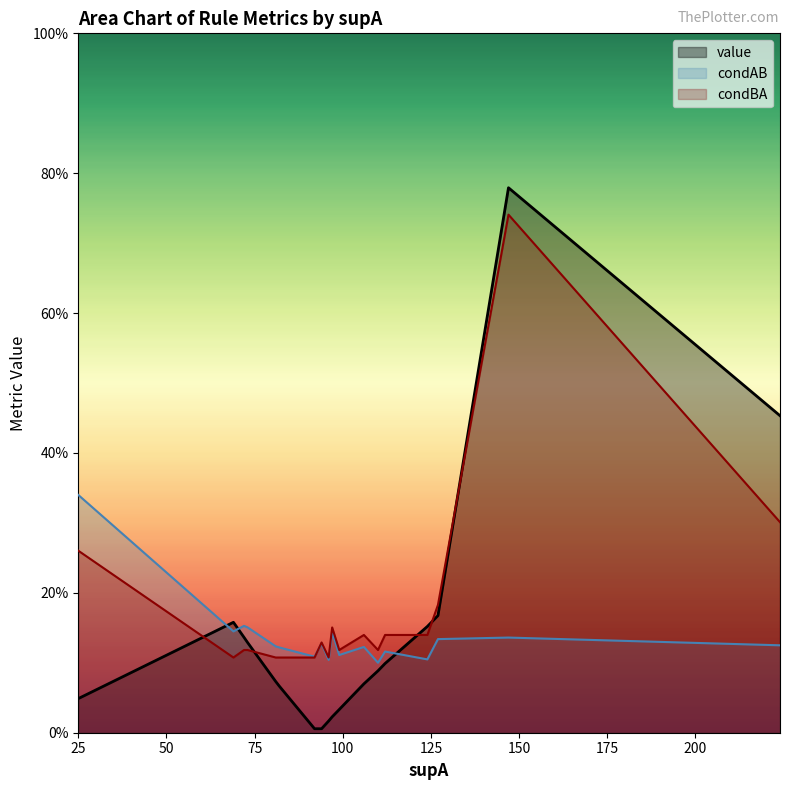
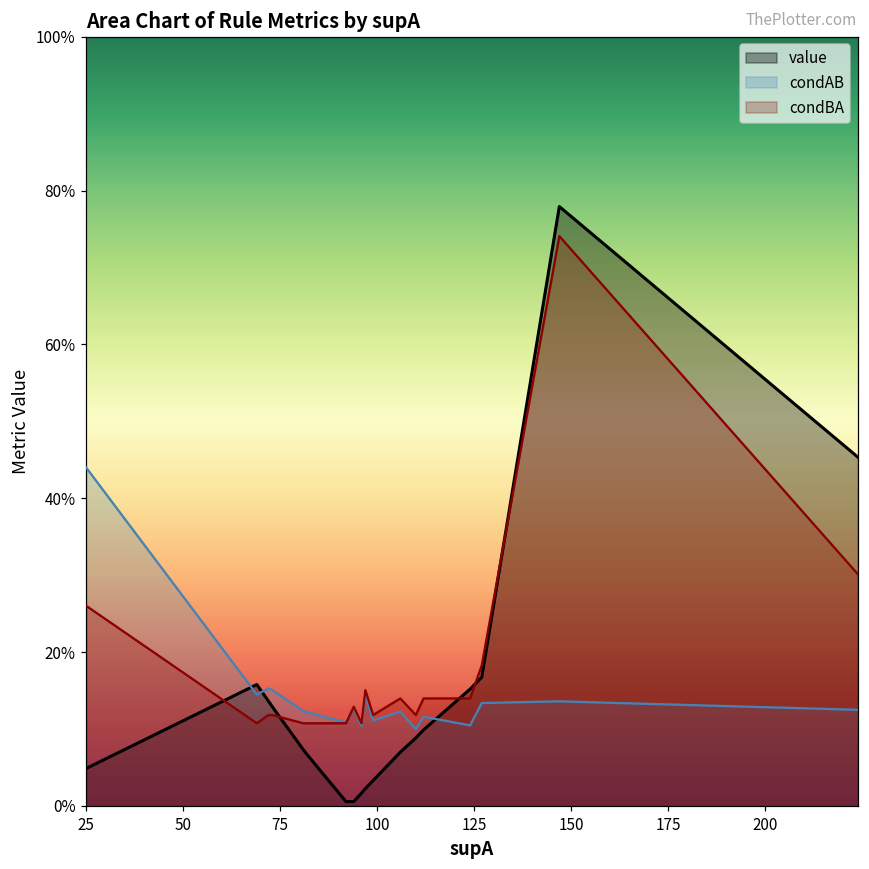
condAB, 25: 34% -> 44%
